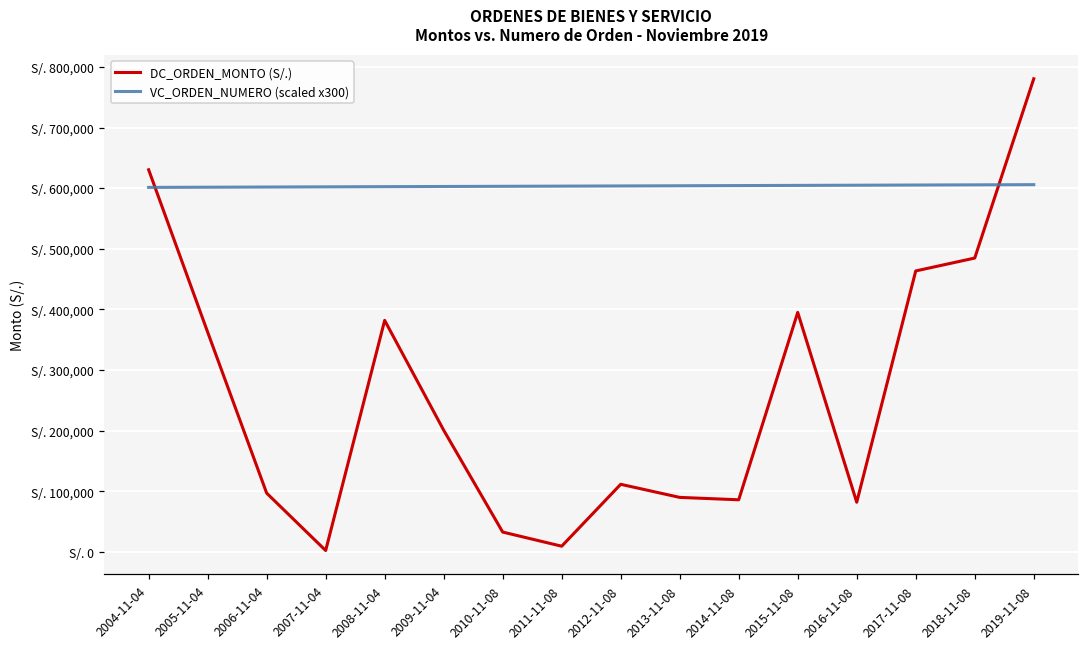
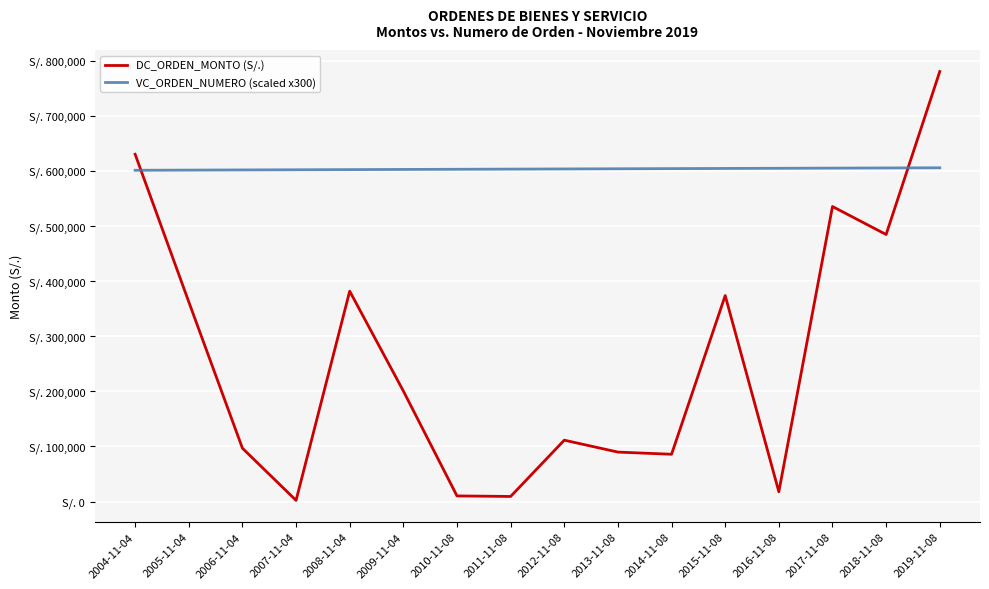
DC_ORDEN_MONTO (S/.), 2010-11-08: S/. 30,000 -> S/. 10,000
DC_ORDEN_MONTO (S/.), 2015-11-08: S/. 390,000 -> S/. 370,000
DC_ORDEN_MONTO (S/.), 2016-11-08: S/. 80,000 -> S/. 20,000
DC_ORDEN_MONTO (S/.), 2017-11-08: S/. 460,000 -> S/. 540,000
